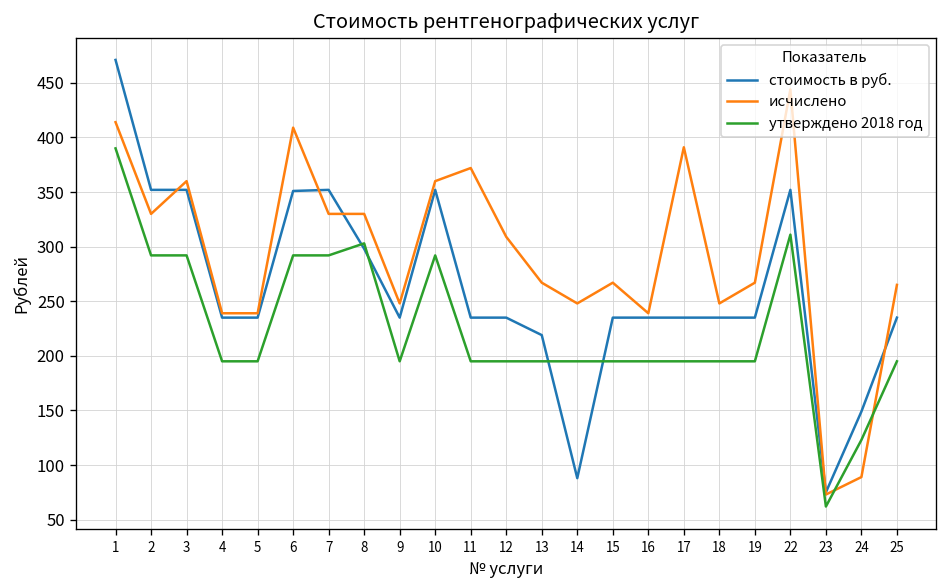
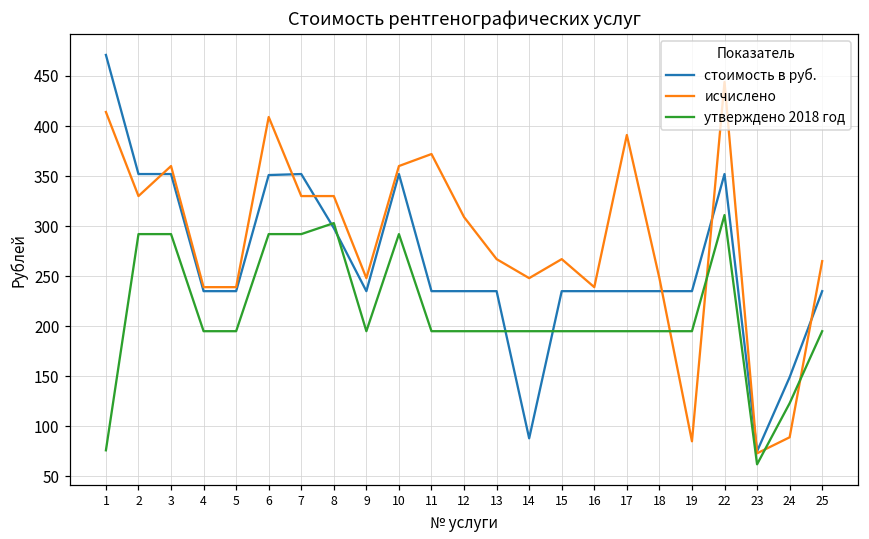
утверждено 2018 год, 1: 390 -> 80
стоимость в руб., 13: 220 -> 240
исчислено, 19: 270 -> 90
